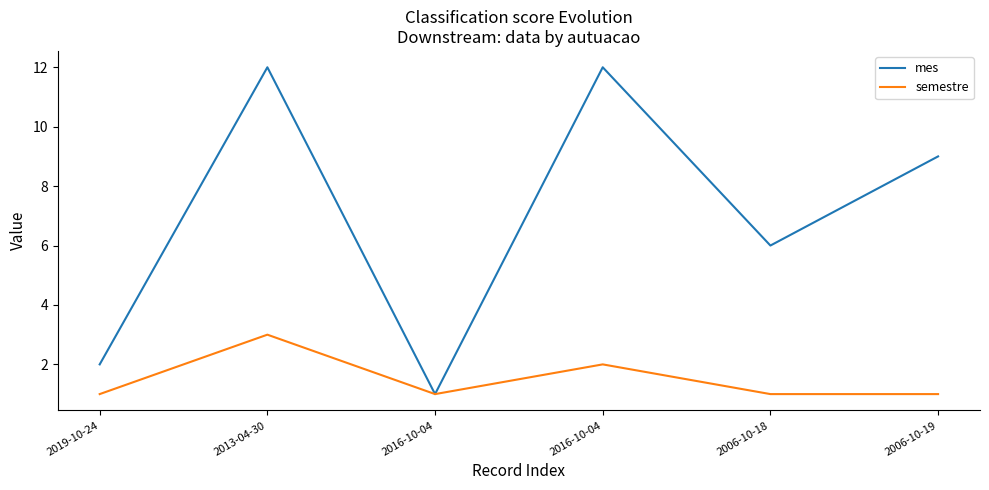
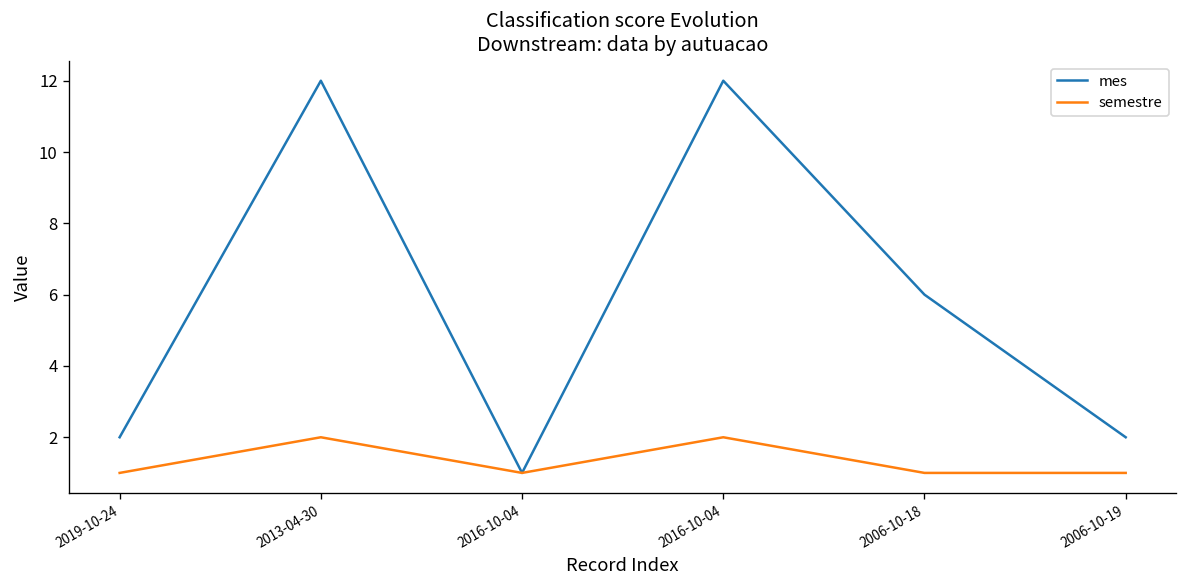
semestre, 2013-04-30: 3 -> 2
mes, 2006-10-19: 9 -> 2
